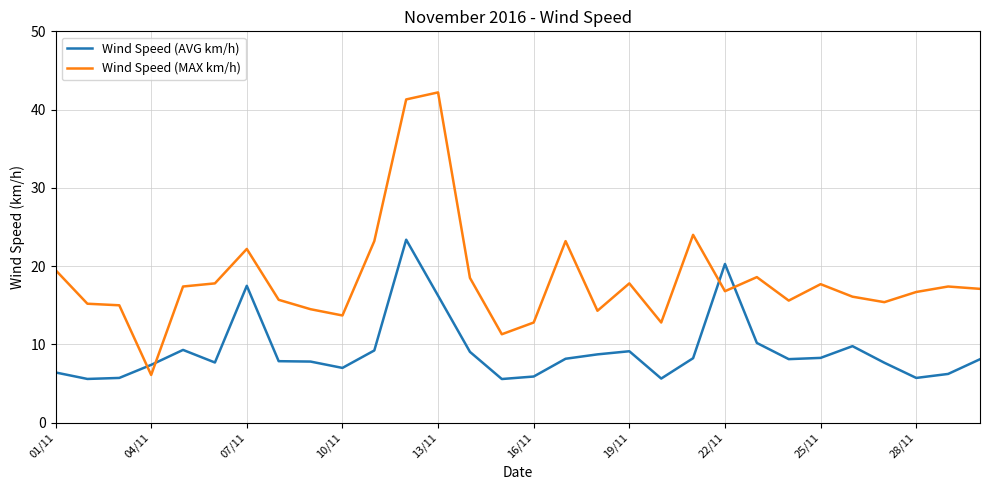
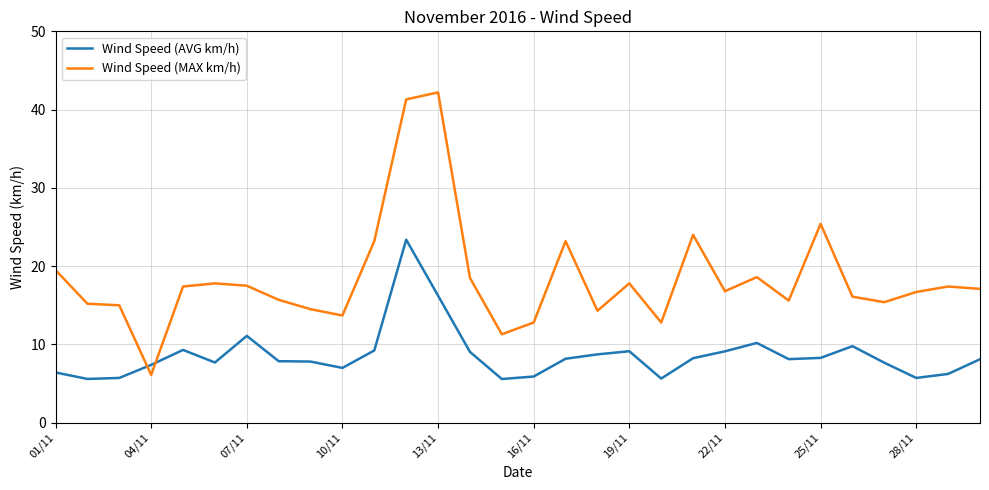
Wind Speed (AVG km/h), 07/11: 17 -> 11
Wind Speed (MAX km/h), 07/11: 22 -> 18
Wind Speed (AVG km/h), 22/11: 20 -> 9
Wind Speed (MAX km/h), 25/11: 18 -> 25
